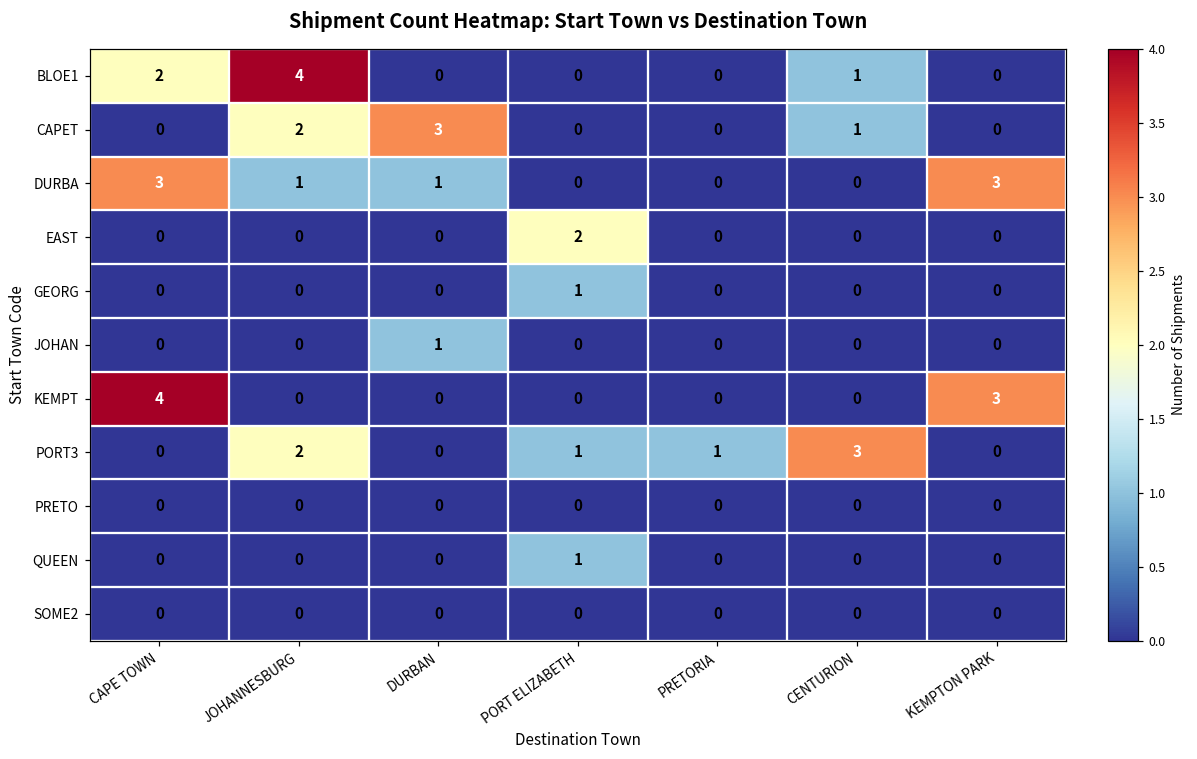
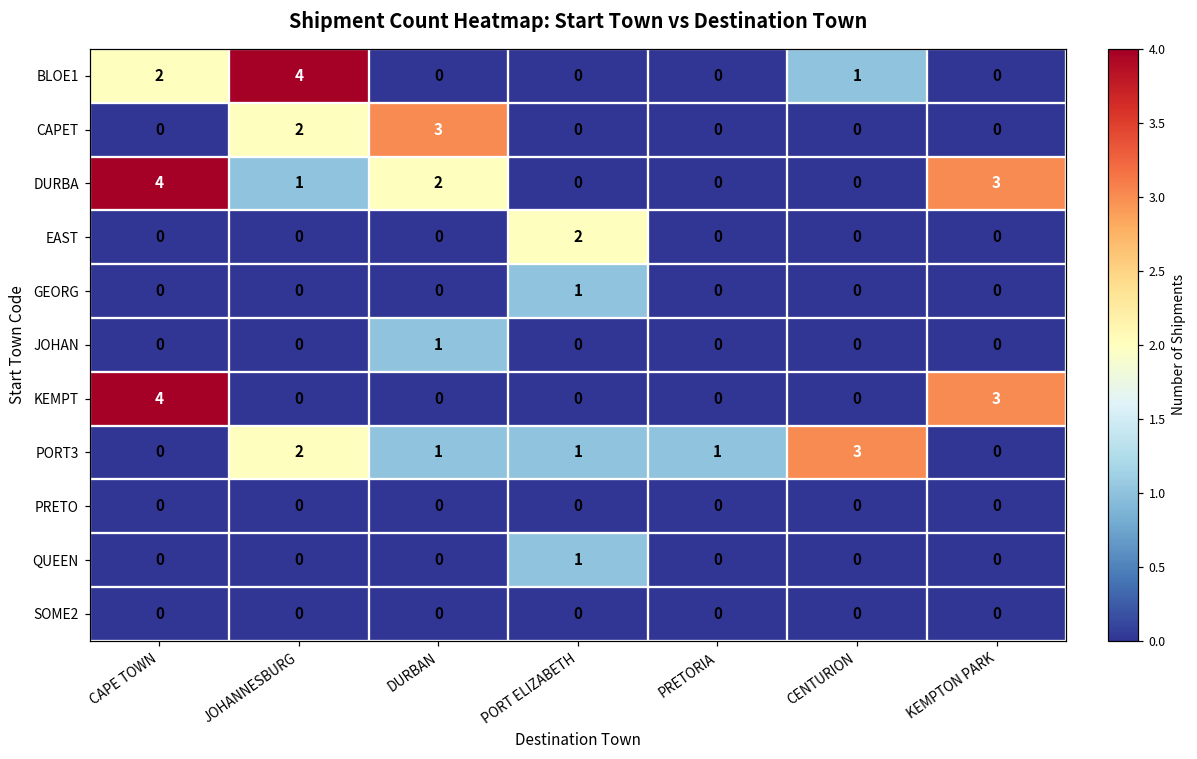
CAPET, CENTURION: 1 -> 0
DURBA, CAPE TOWN: 3 -> 4
DURBA, DURBAN: 1 -> 2
PORT3, DURBAN: 0 -> 1
